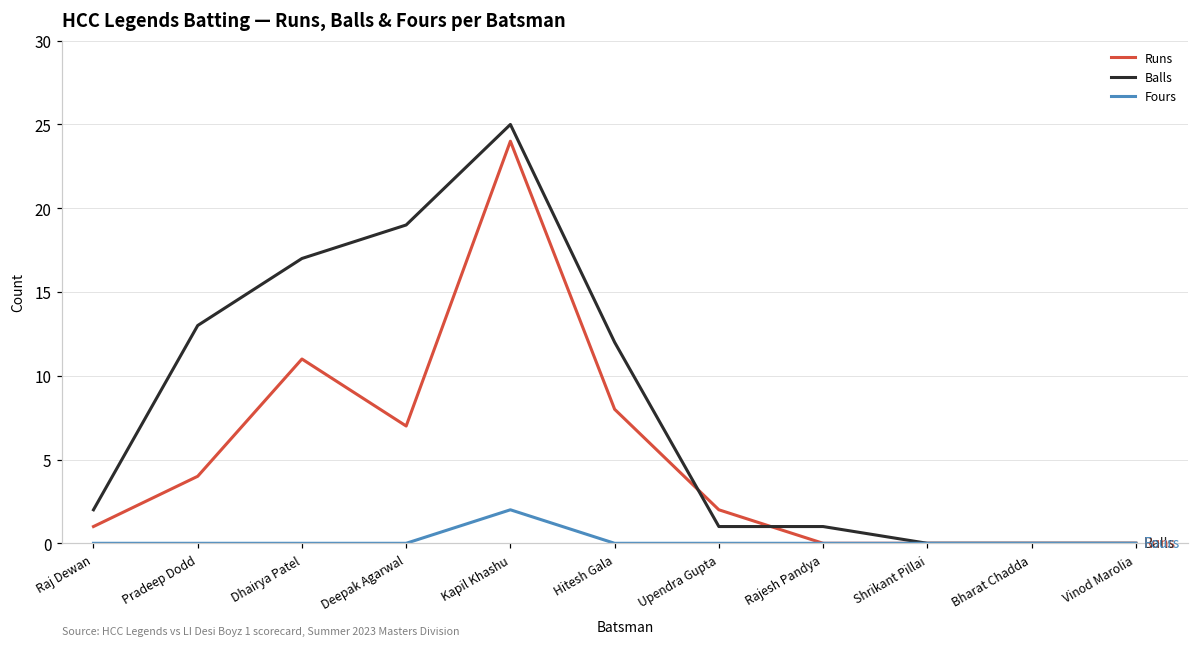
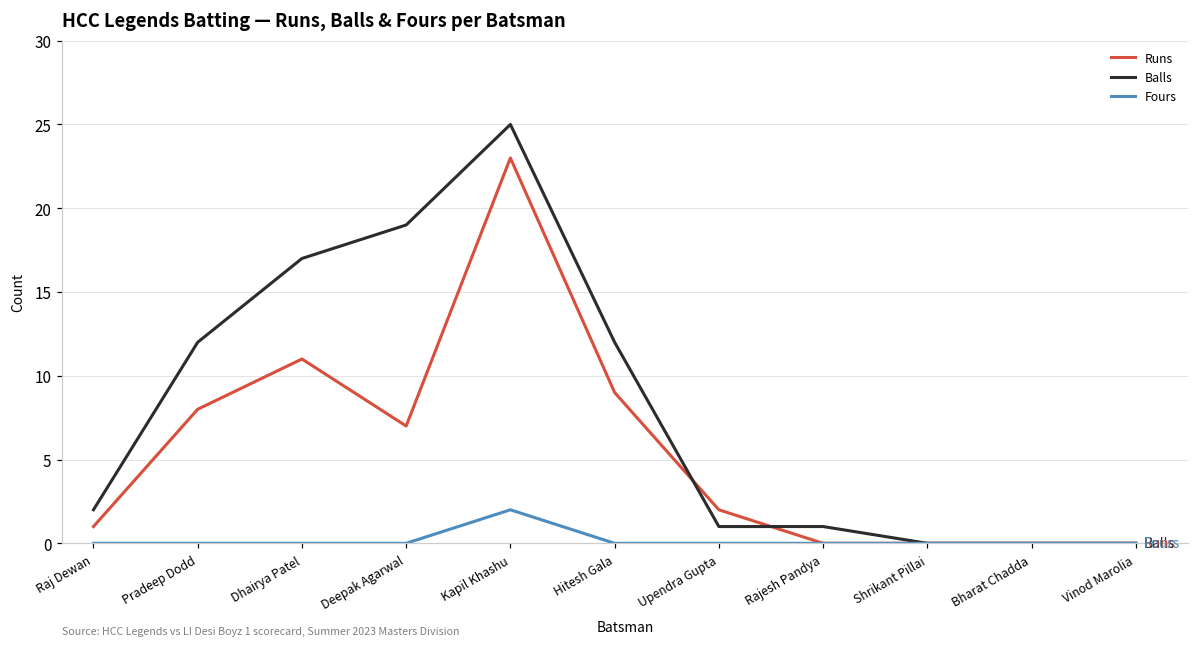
Runs, Pradeep Dodd: 4 -> 8
Balls, Pradeep Dodd: 13 -> 12
Runs, Kapil Khashu: 24 -> 23
Runs, Hitesh Gala: 8 -> 9
